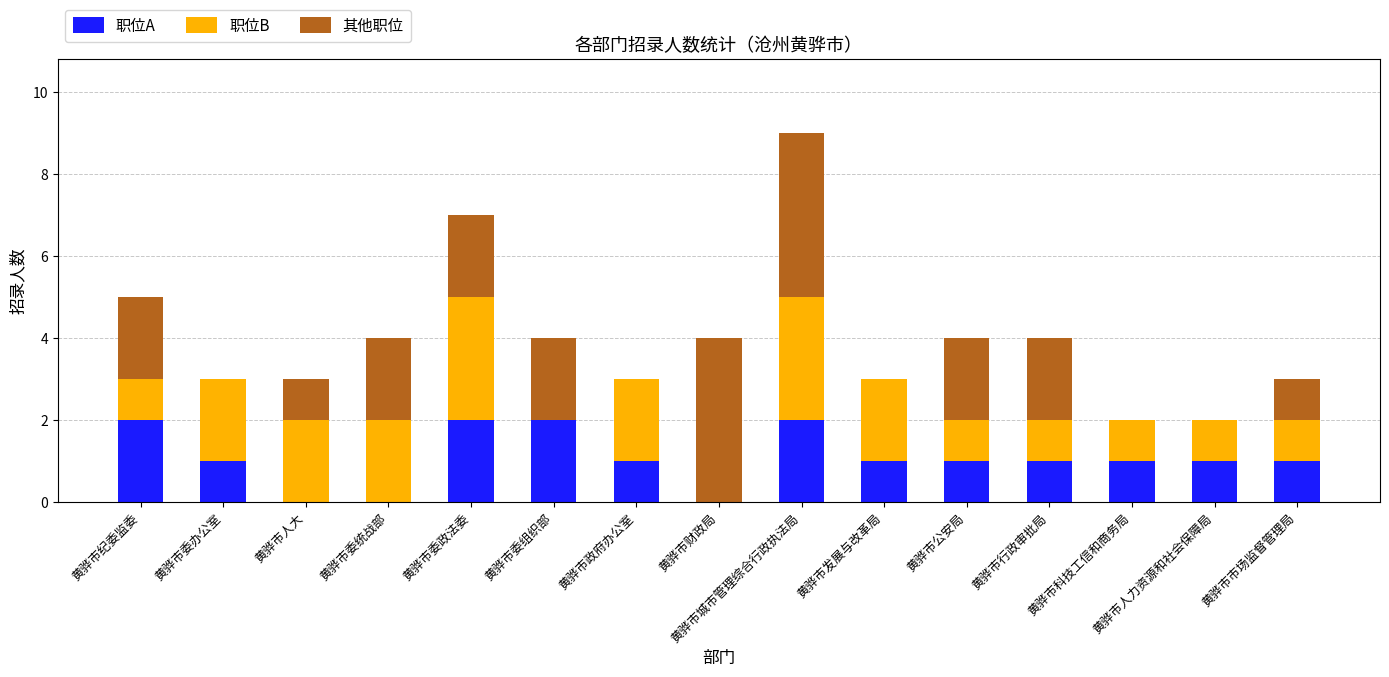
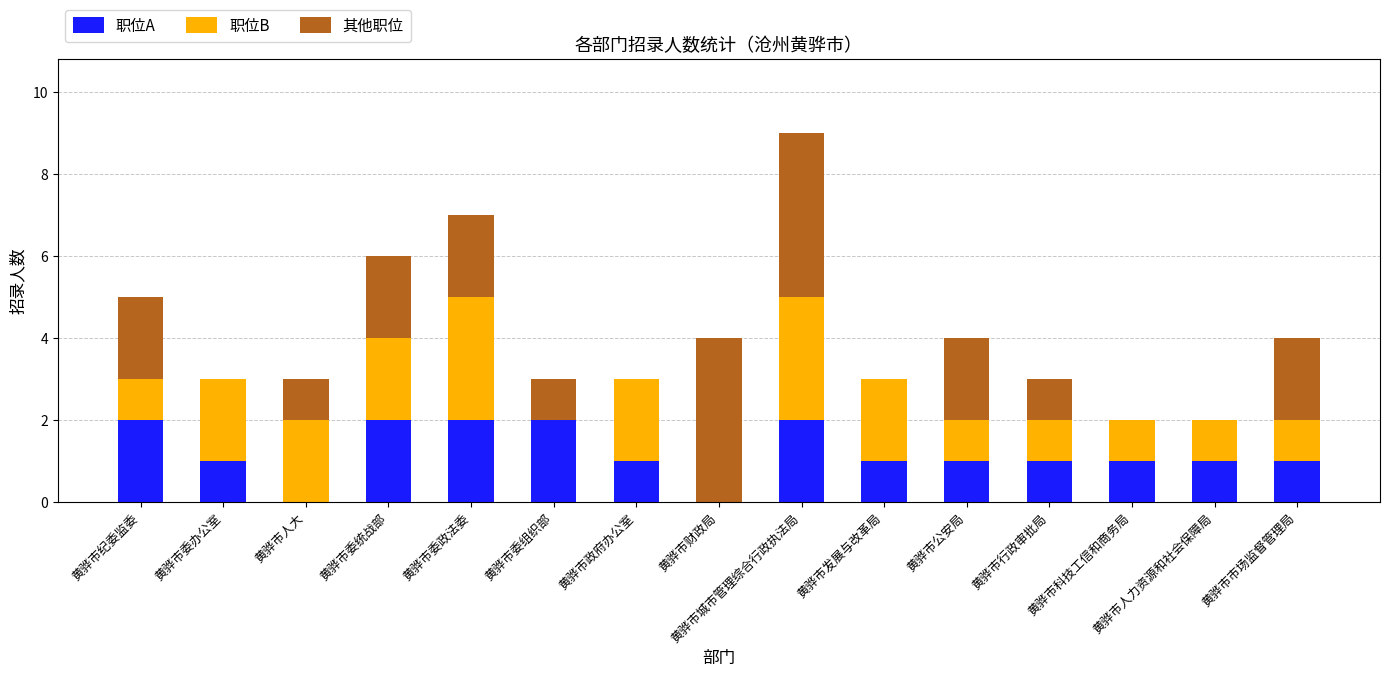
职位A, 黄骅市委统战部: 0 -> 2
其他职位, 黄骅市委组织部: 2 -> 1
其他职位, 黄骅市行政审批局: 2 -> 1
其他职位, 黄骅市市场监督管理局: 1 -> 2
